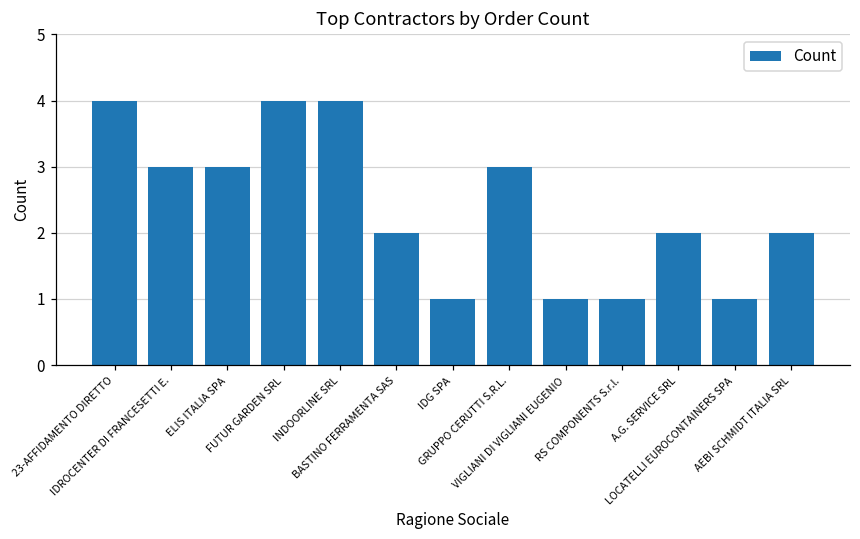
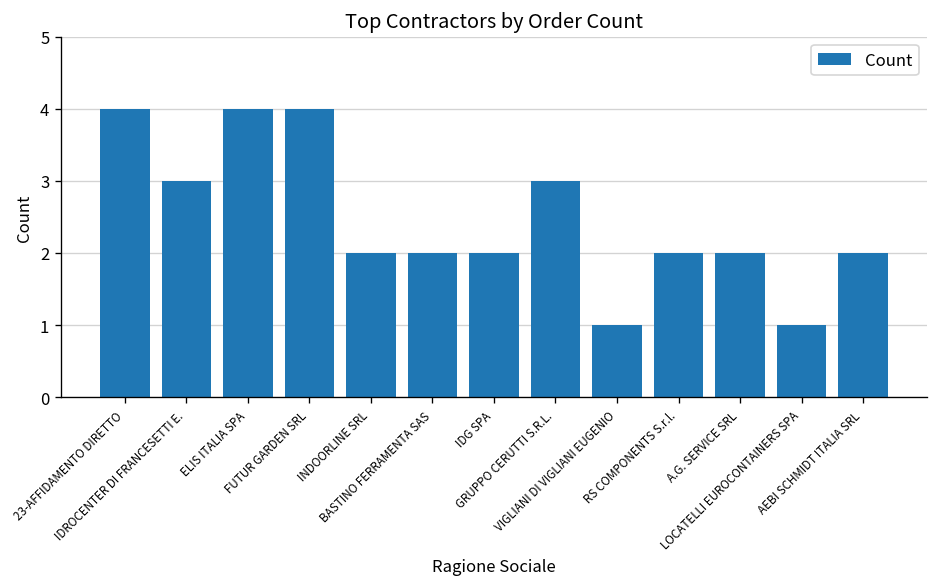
ELIS ITALIA SPA: 3 -> 4
INDOORLINE SRL: 4 -> 2
IDG SPA: 1 -> 2
RS COMPONENTS S.r.l.: 1 -> 2
